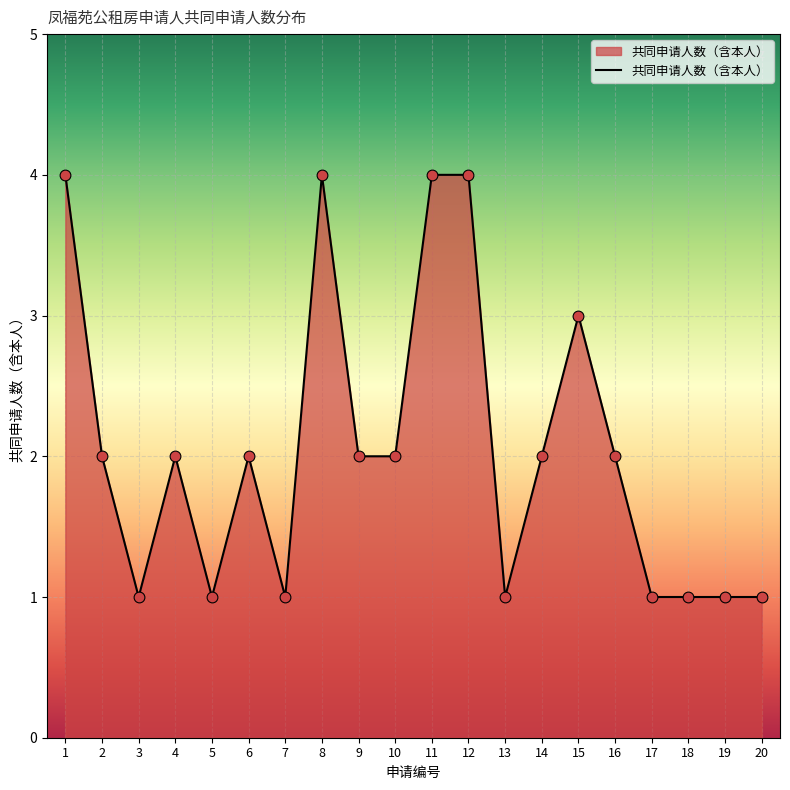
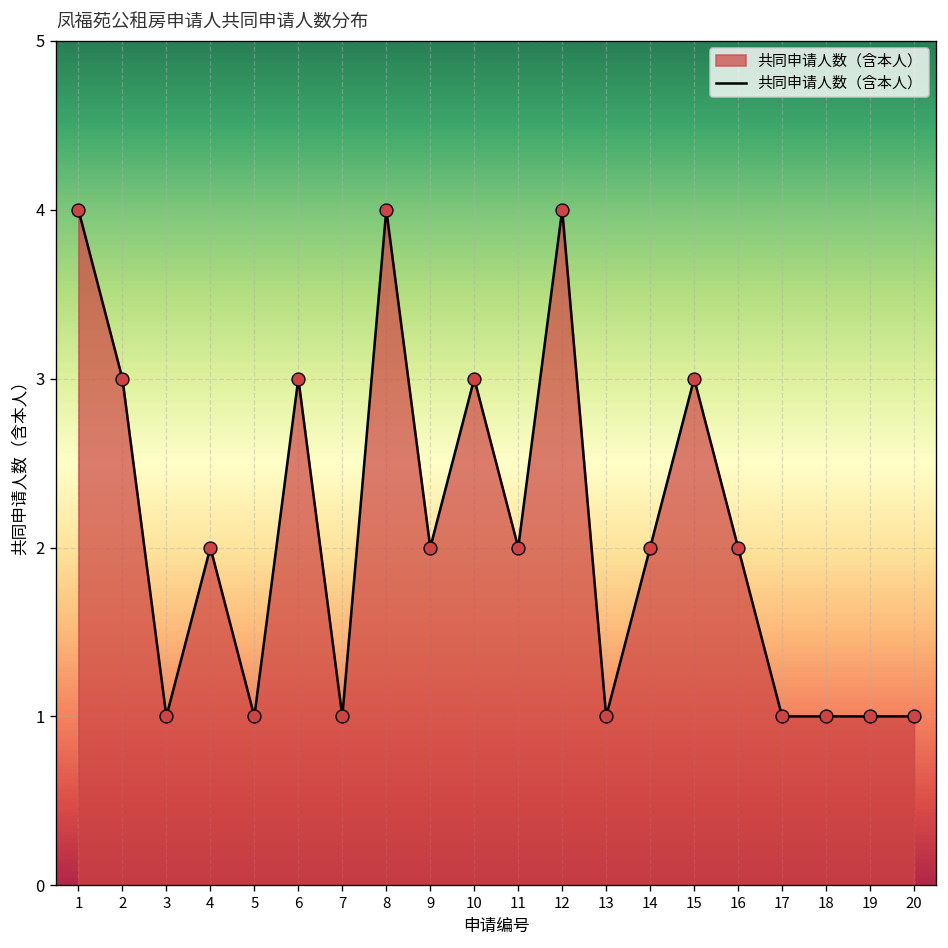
2: 2 -> 3
6: 2 -> 3
10: 2 -> 3
11: 4 -> 2
